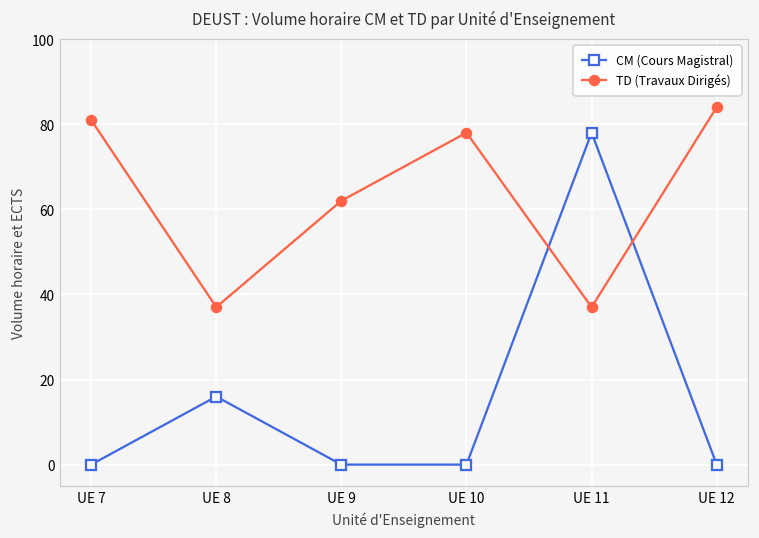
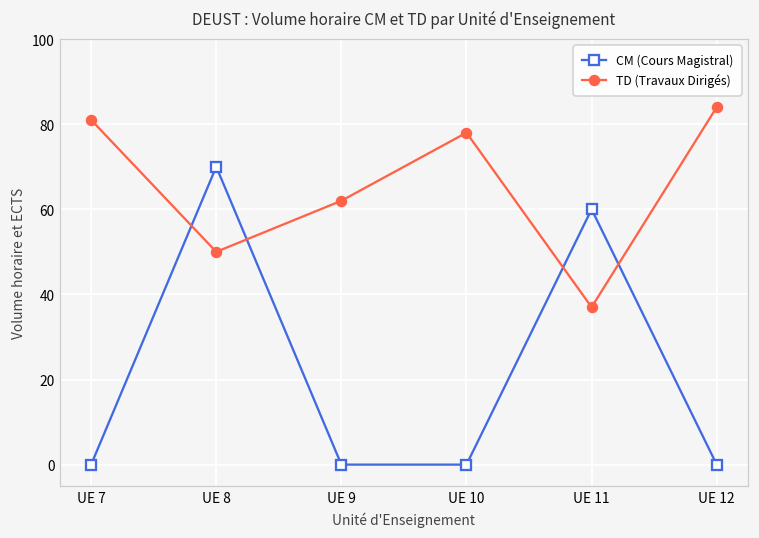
CM (Cours Magistral), UE 8: 16 -> 70
TD (Travaux Dirigés), UE 8: 37 -> 50
CM (Cours Magistral), UE 11: 78 -> 60
